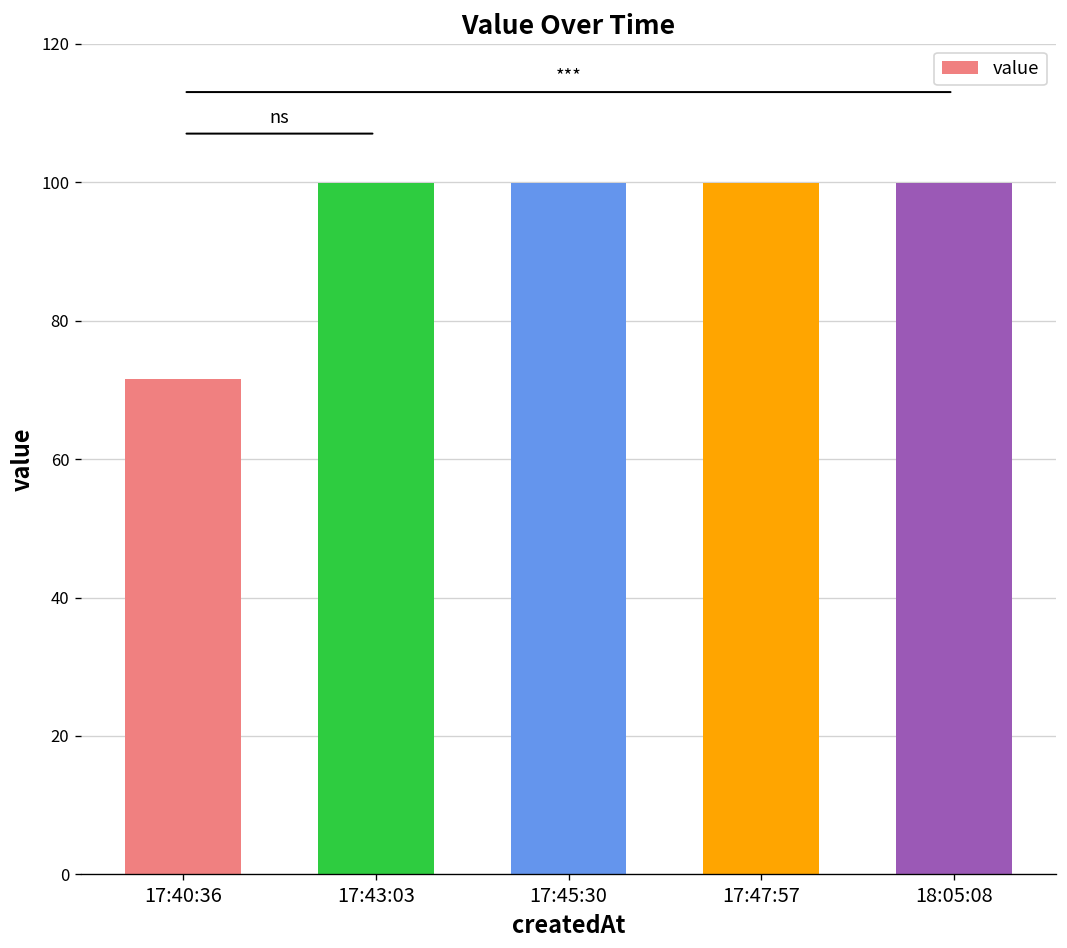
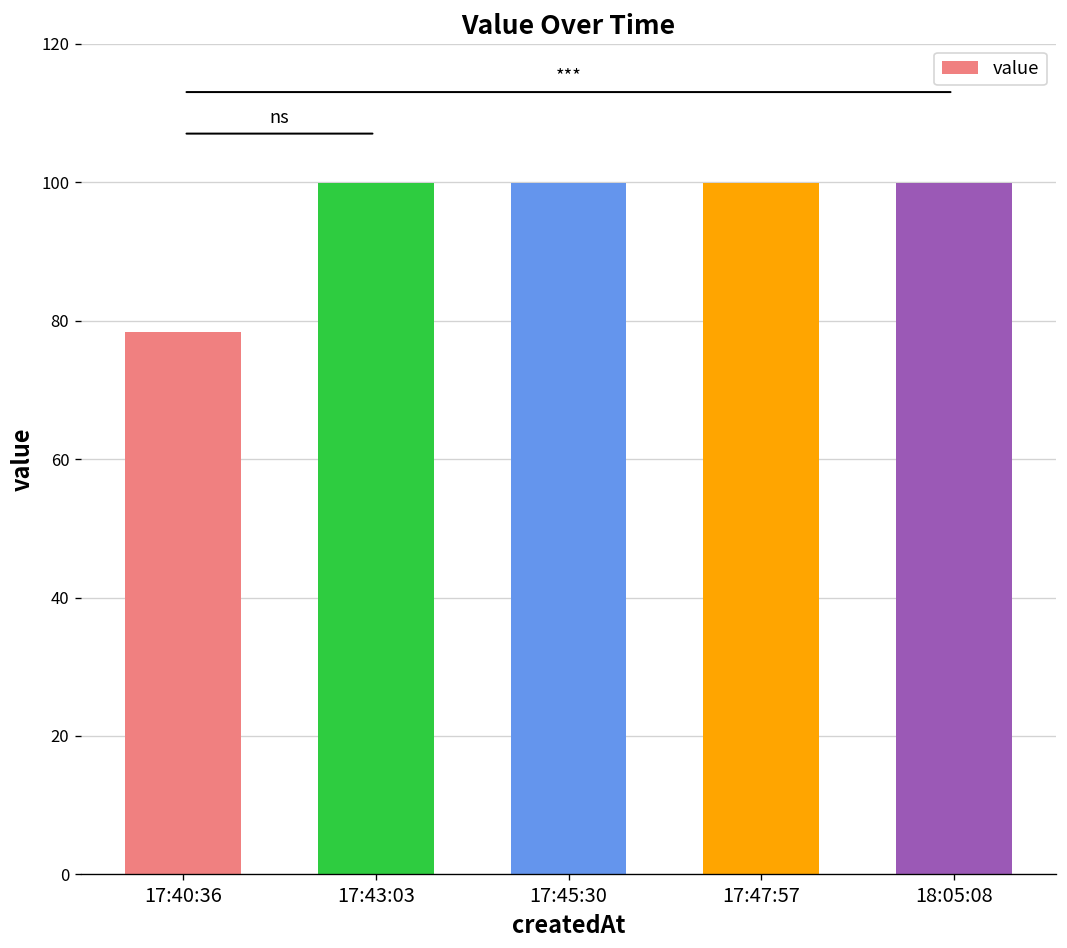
17:40:36: 72 -> 78
